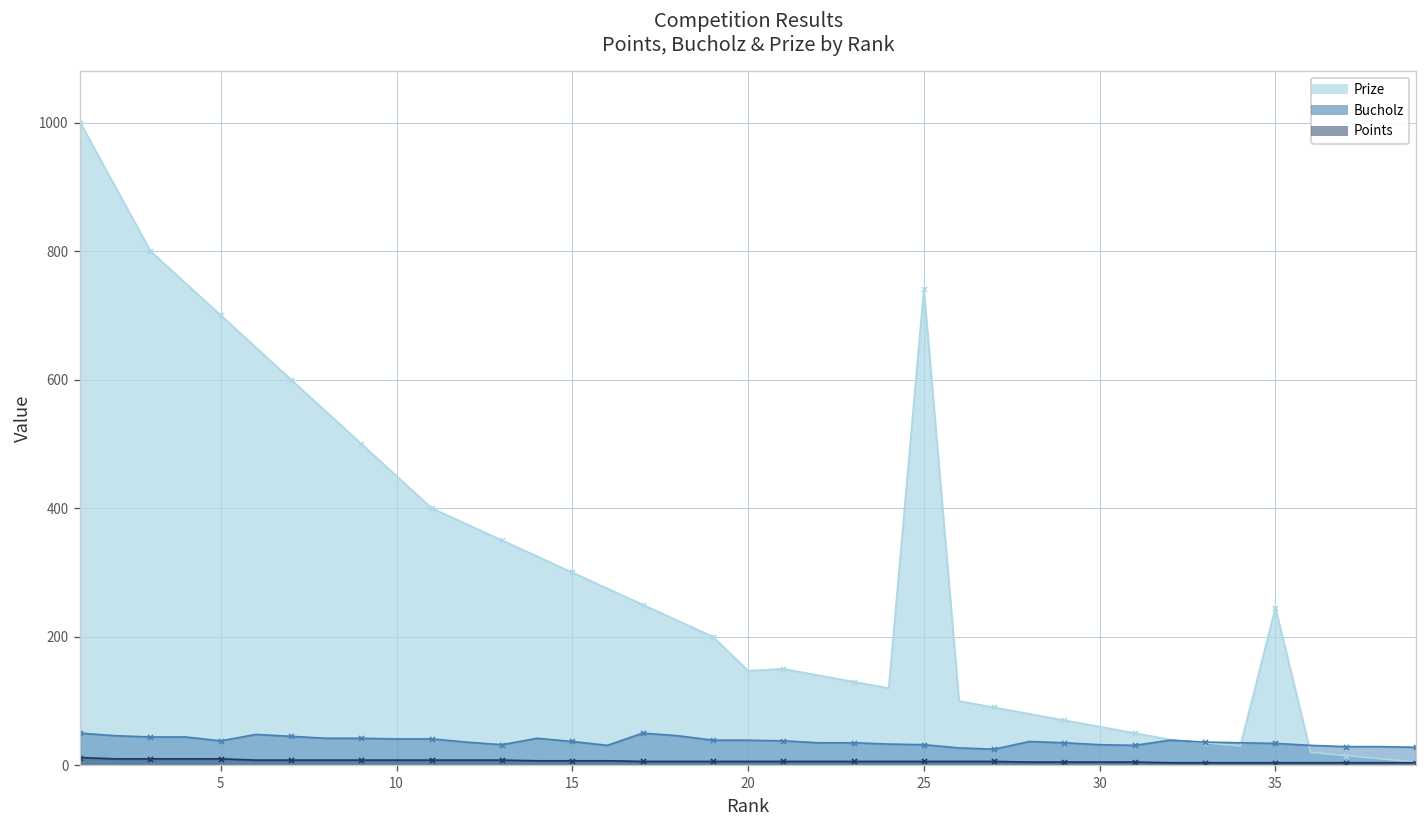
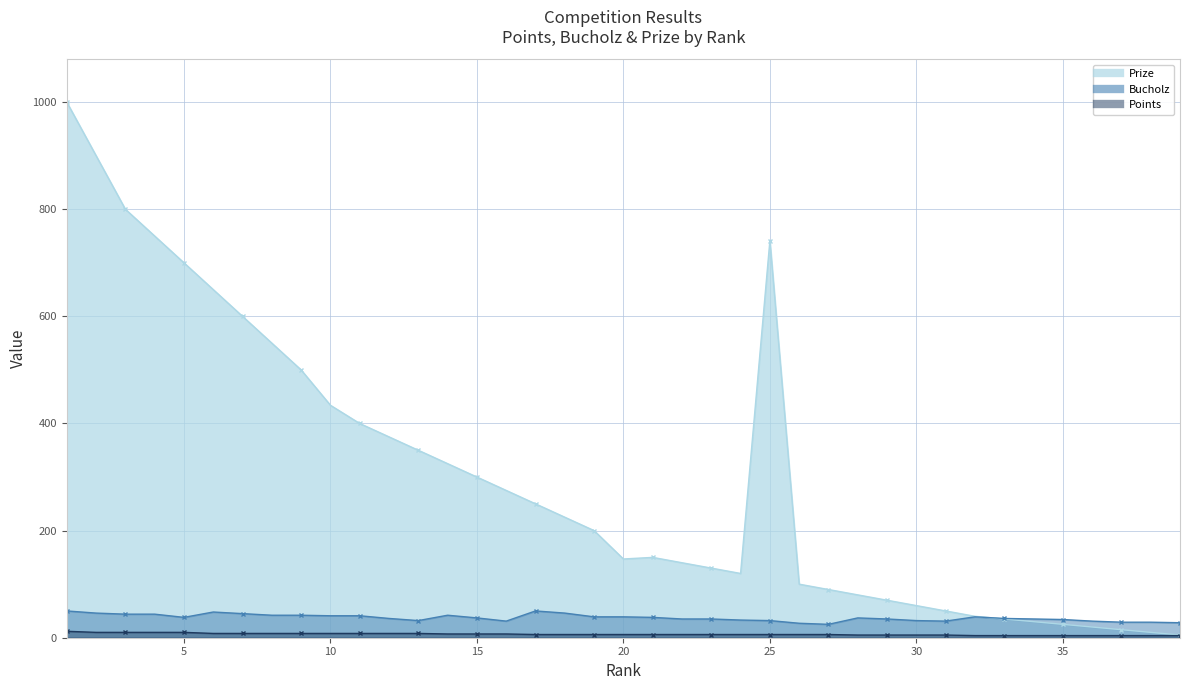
Prize, 10: 450 -> 430
Prize, 35: 250 -> 30
